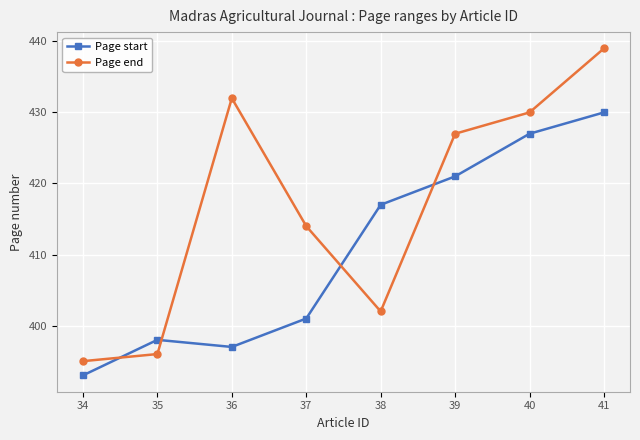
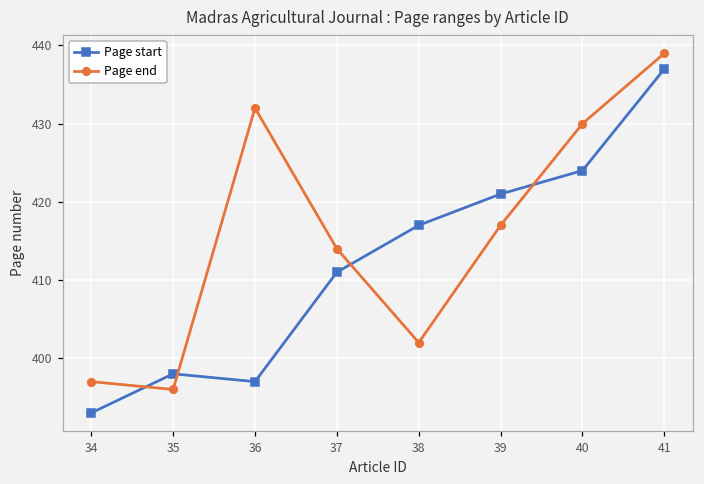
Page end, 34: 395 -> 397
Page start, 37: 401 -> 411
Page end, 39: 427 -> 417
Page start, 40: 427 -> 424
Page start, 41: 430 -> 437
